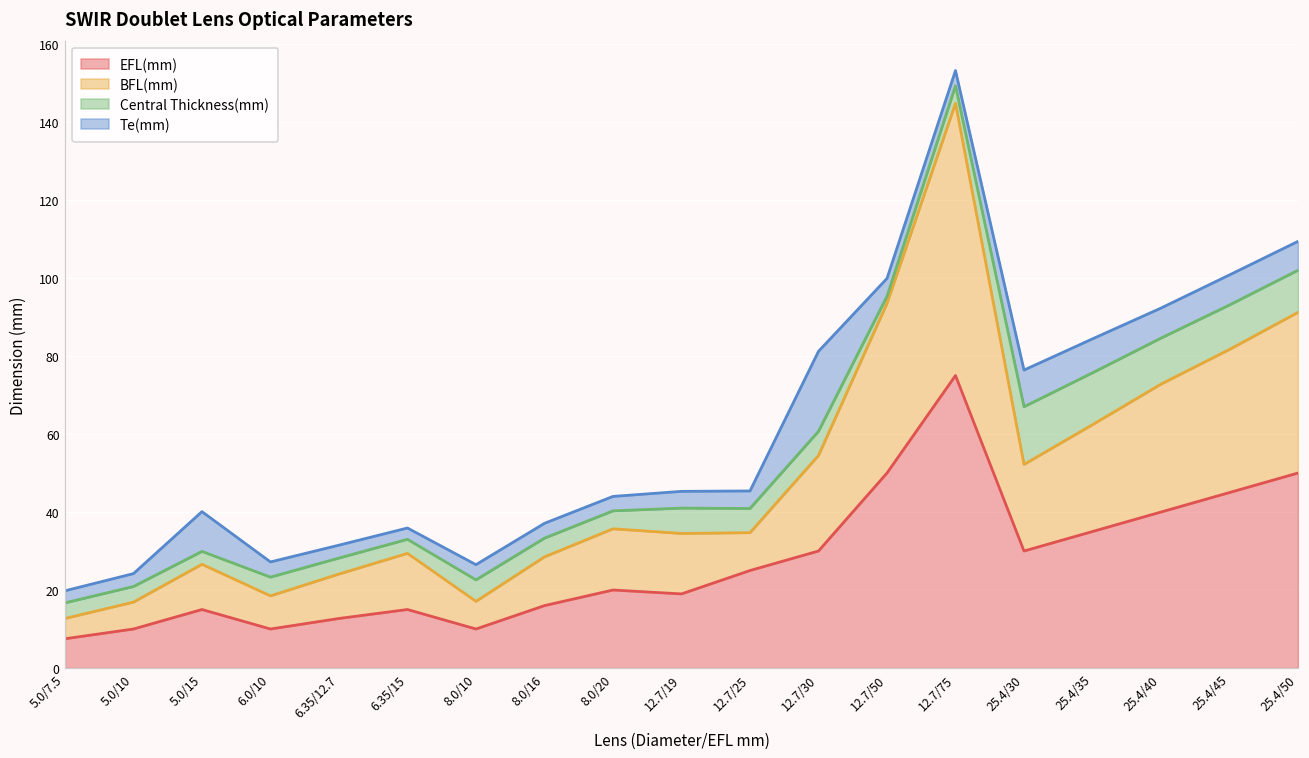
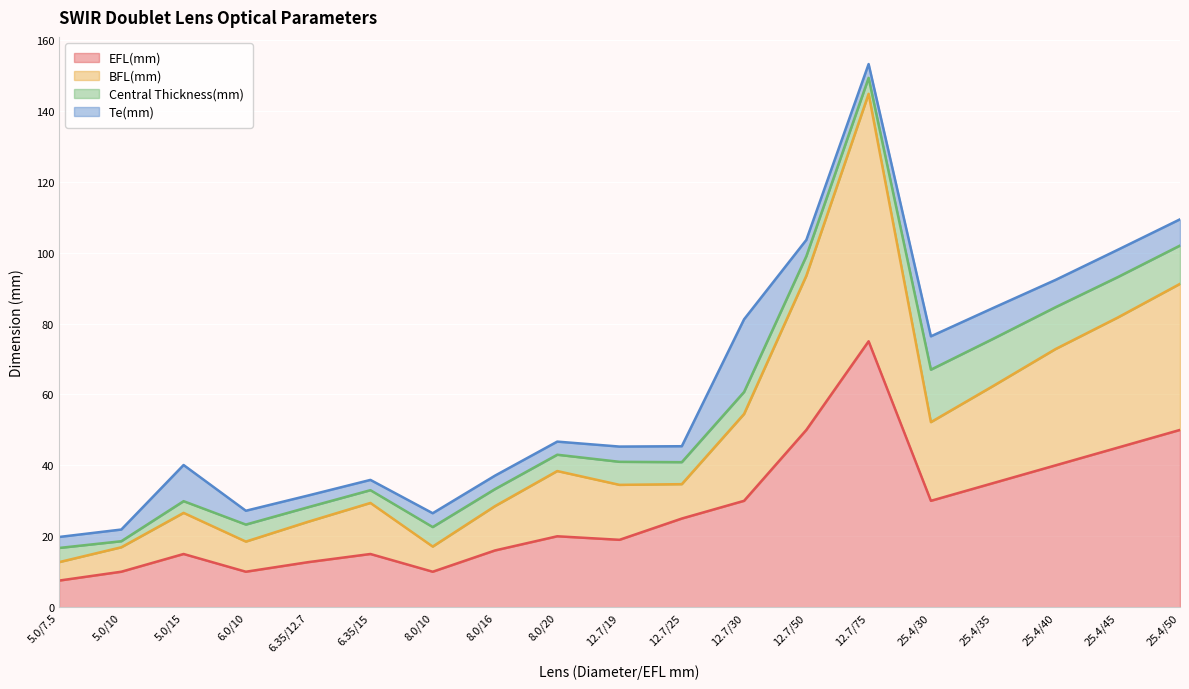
Central Thickness(mm), 5.0/10: 4 -> 2
BFL(mm), 8.0/20: 16 -> 18
Central Thickness(mm), 12.7/50: 2 -> 6
